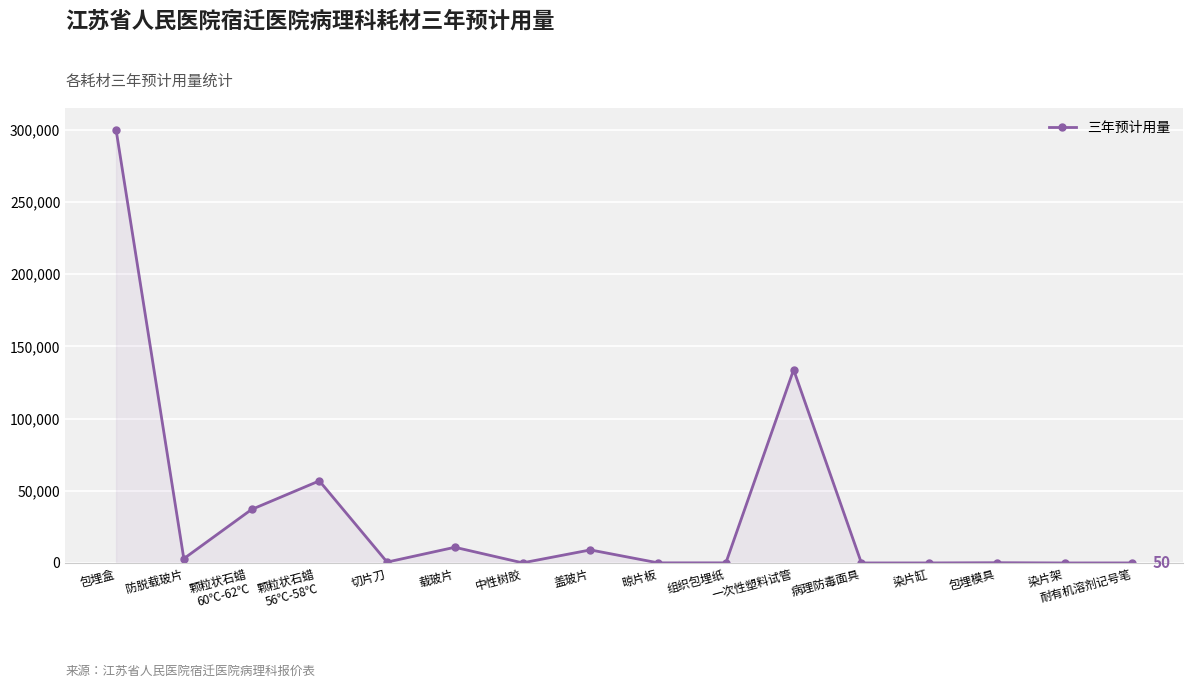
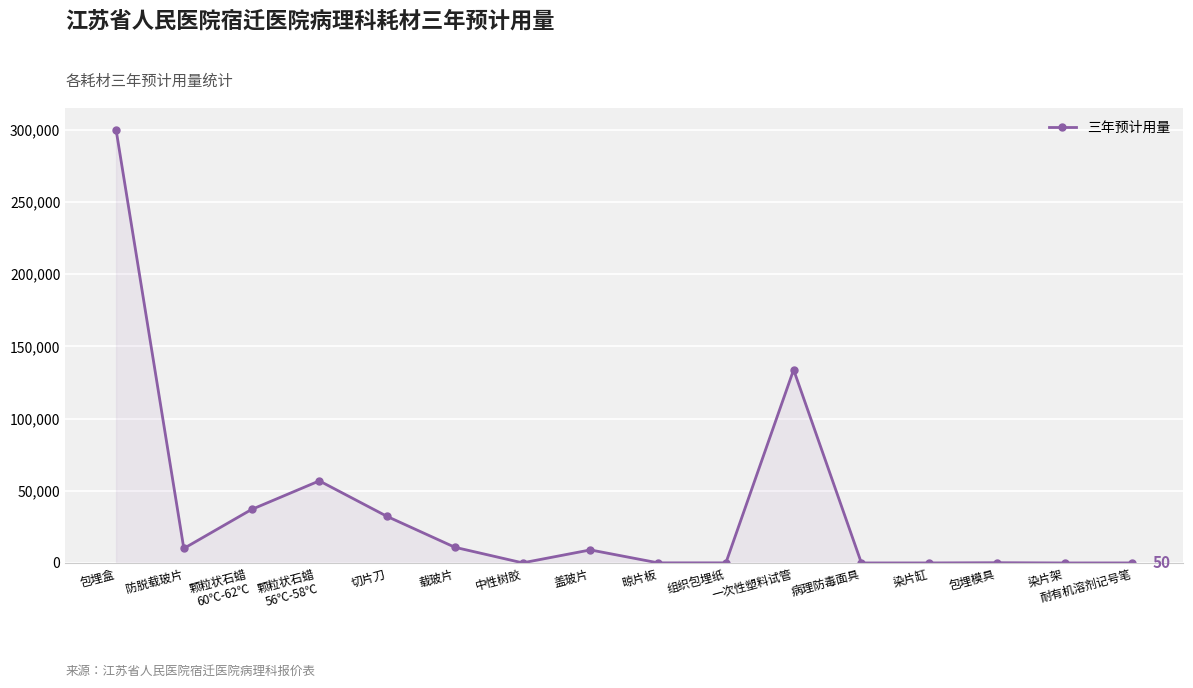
防脱载玻片: 3,000 -> 10,000
切片刀: 1,000 -> 32,000
